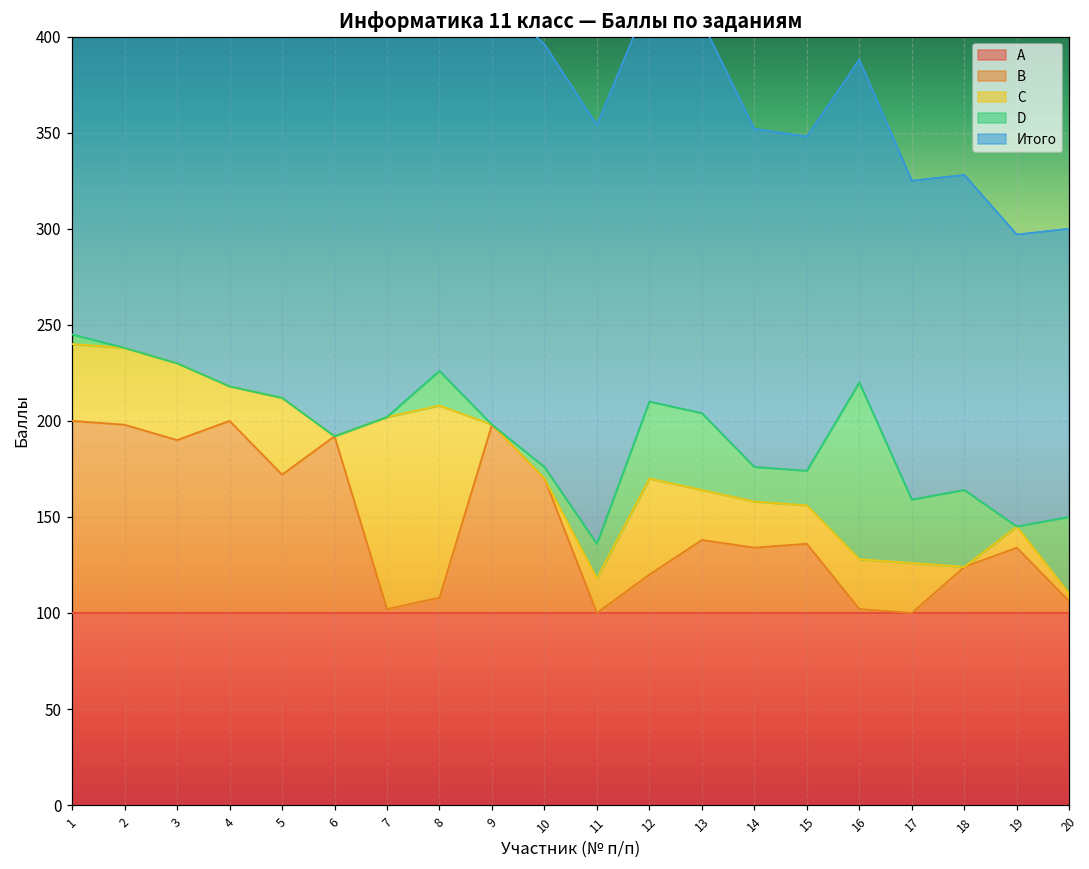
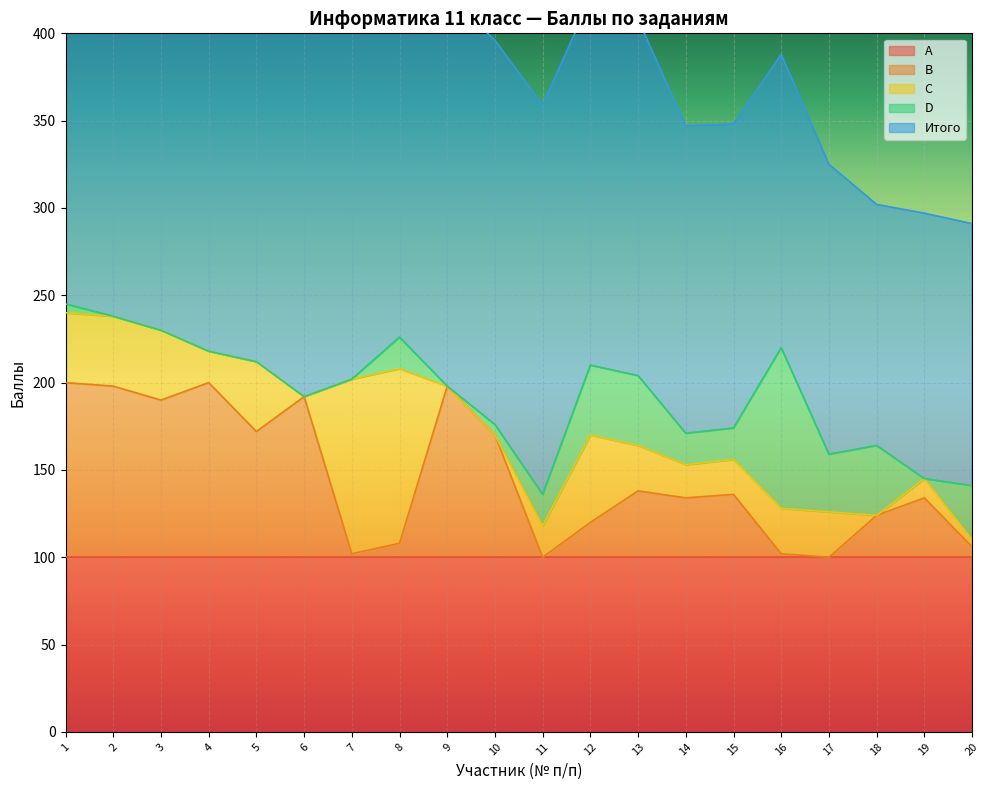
Итого, 11: 218 -> 223
C, 14: 24 -> 19
Итого, 18: 164 -> 138
D, 20: 40 -> 31
